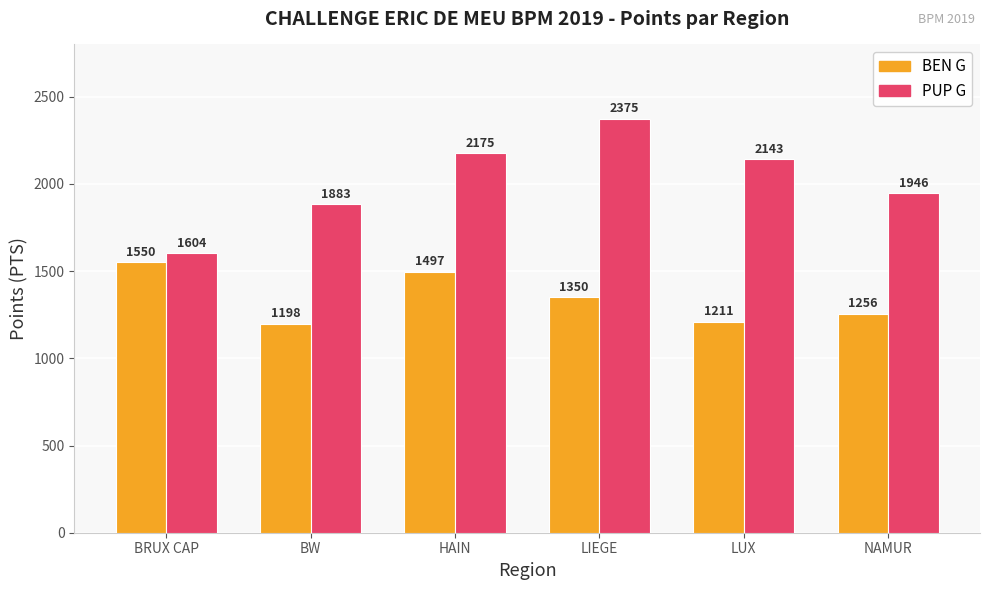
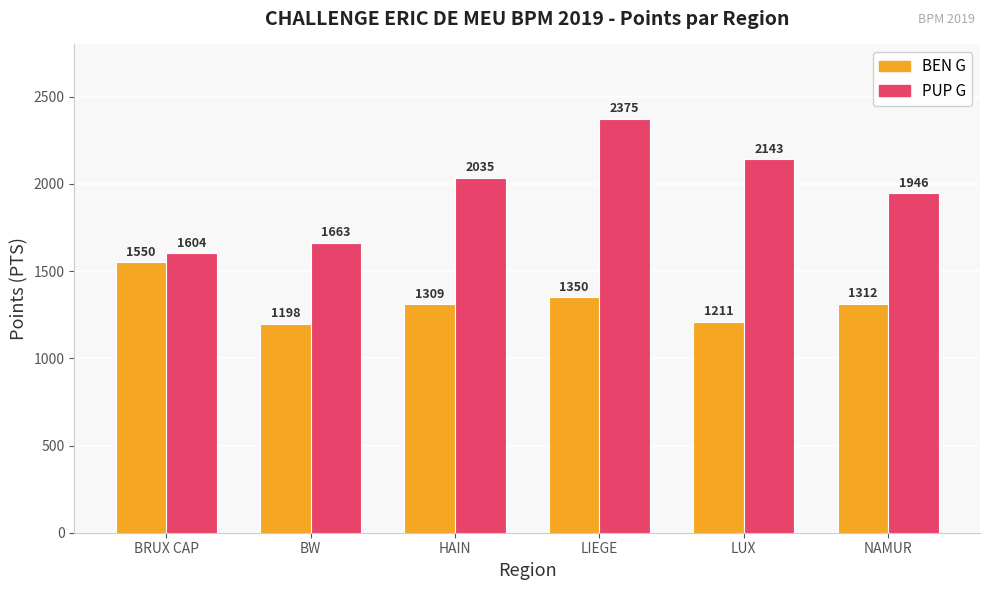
PUP G, BW: 1883 -> 1663
BEN G, HAIN: 1497 -> 1309
PUP G, HAIN: 2175 -> 2035
BEN G, NAMUR: 1256 -> 1312
